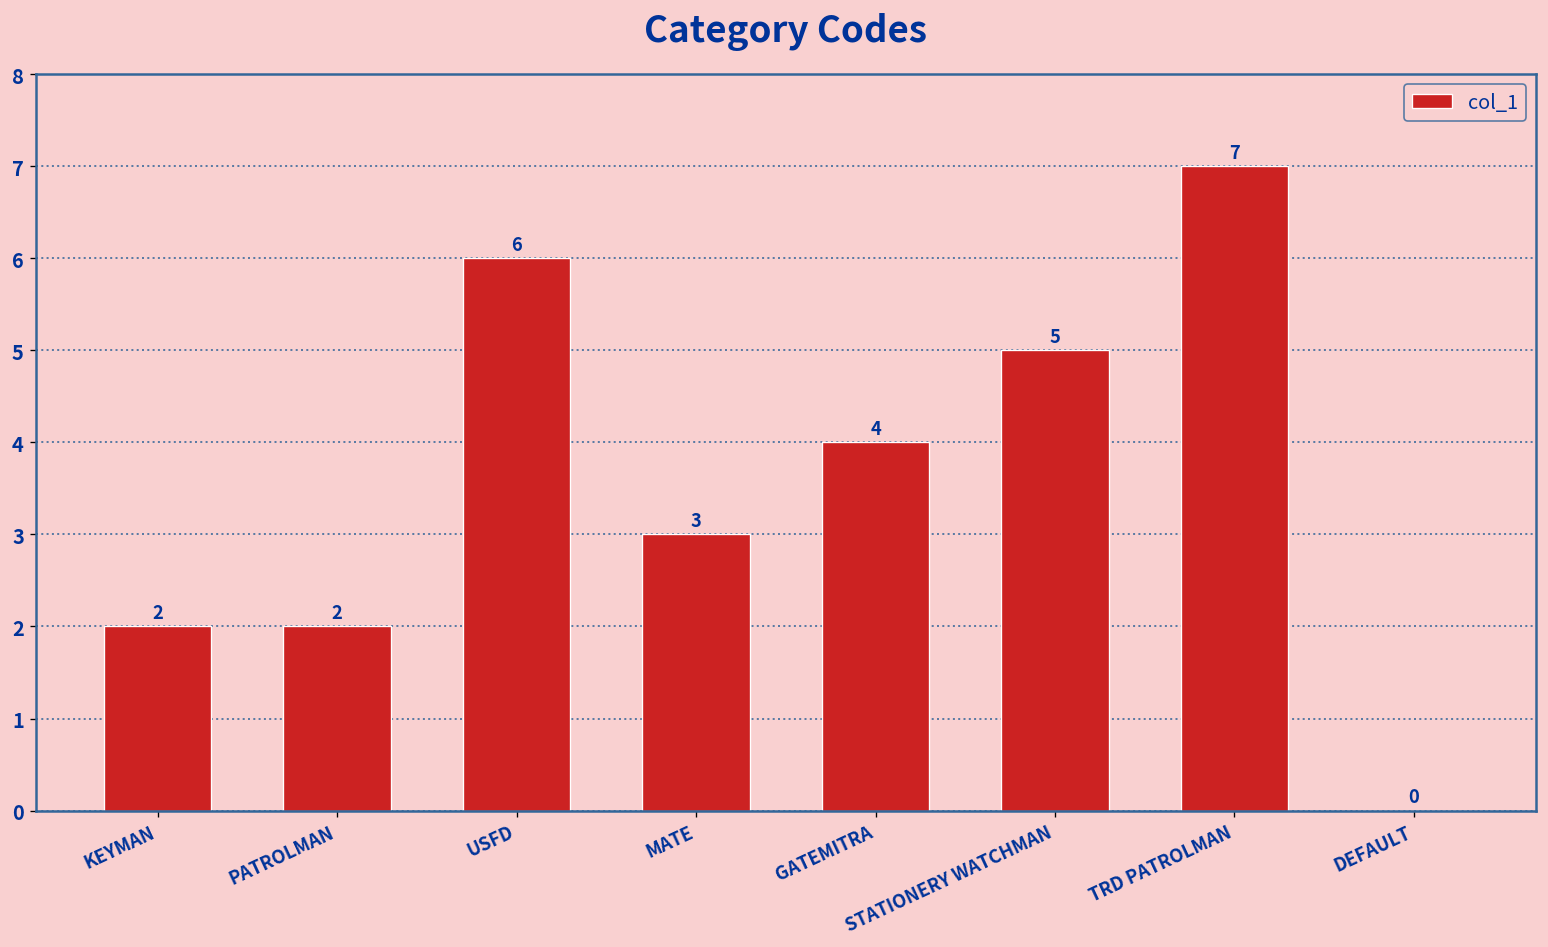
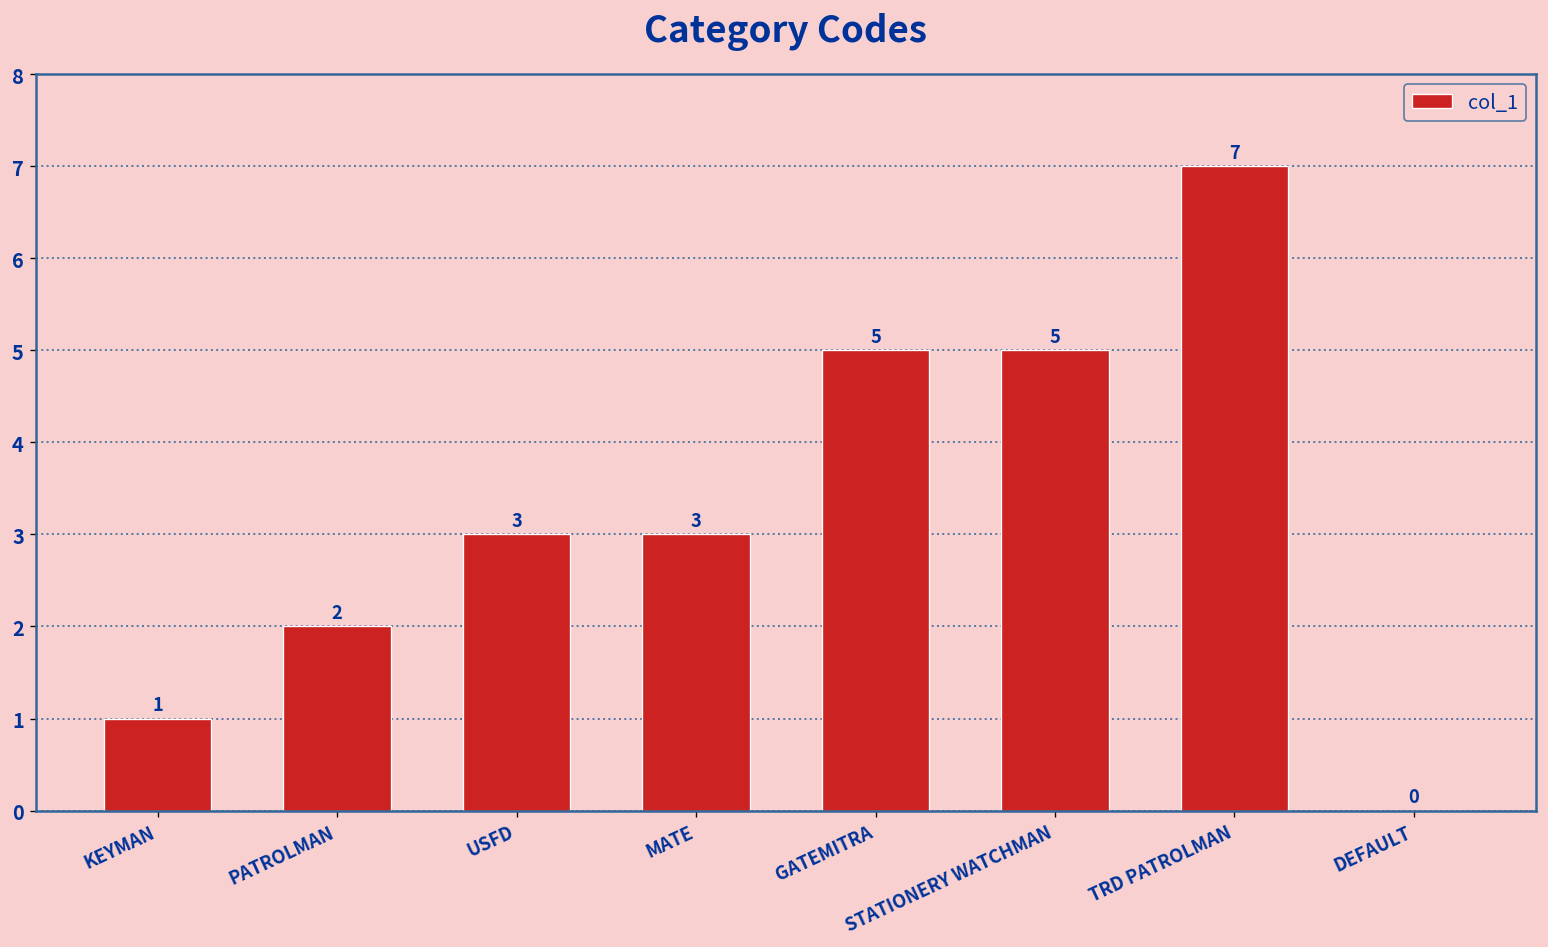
KEYMAN: 2 -> 1
USFD: 6 -> 3
GATEMITRA: 4 -> 5
